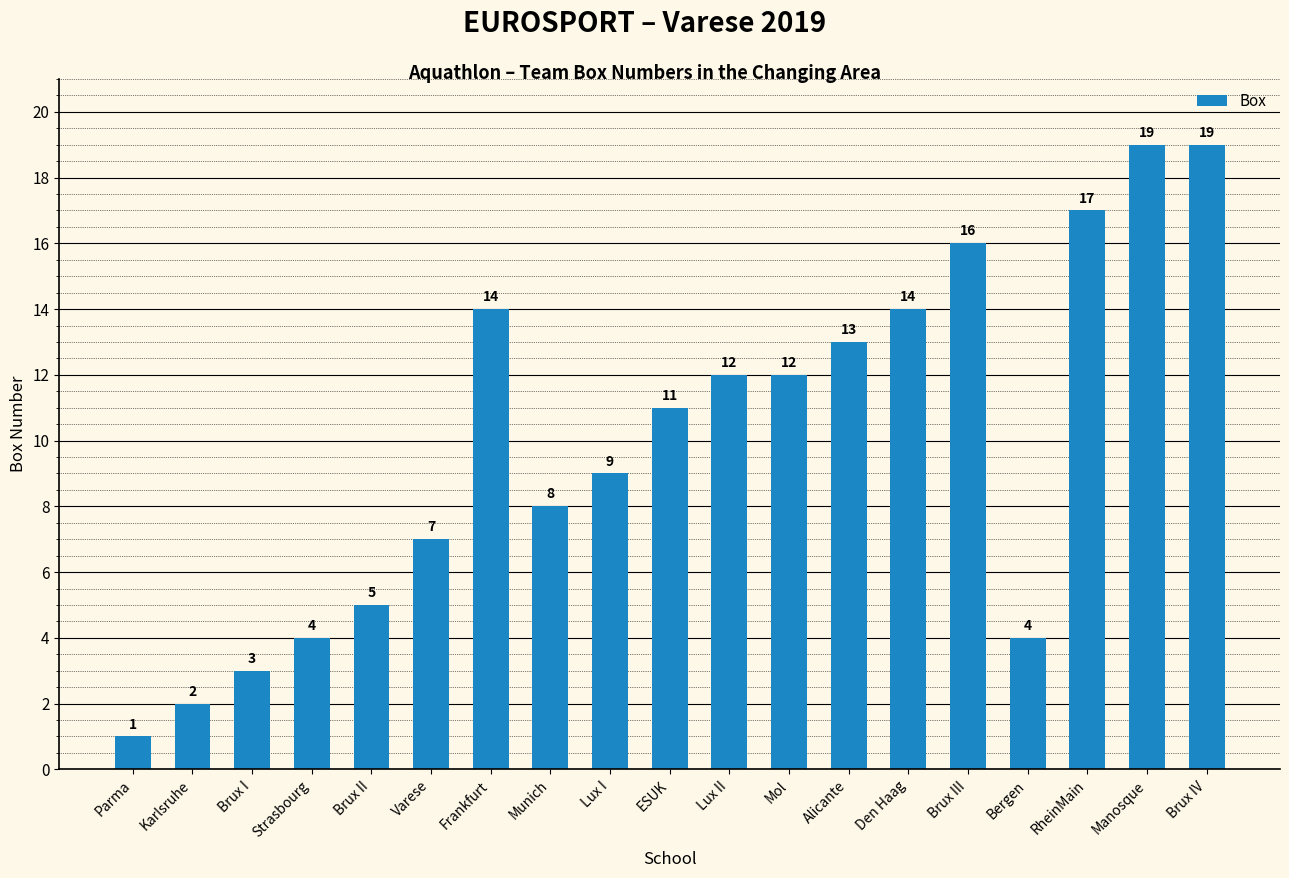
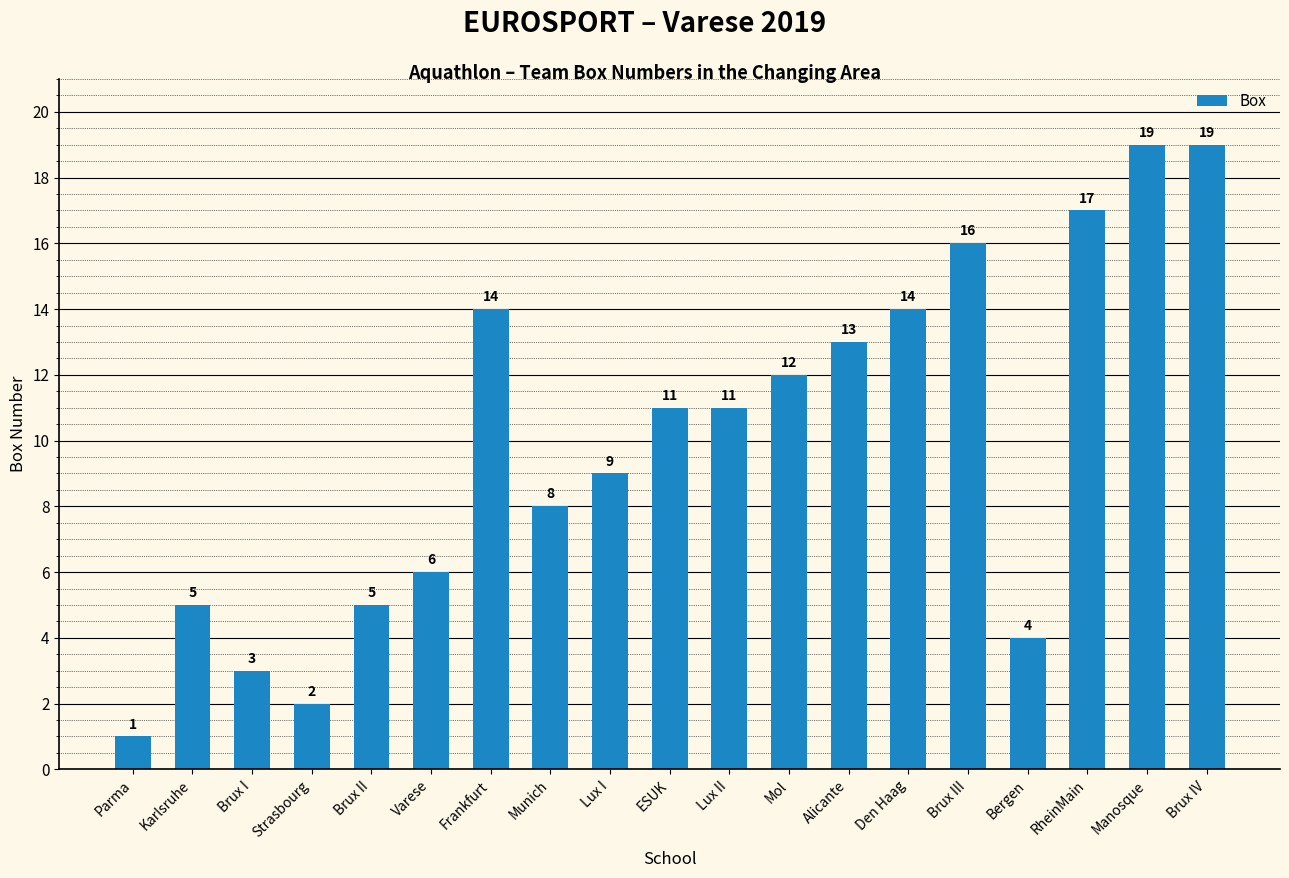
Karlsruhe: 2 -> 5
Strasbourg: 4 -> 2
Varese: 7 -> 6
Lux II: 12 -> 11
